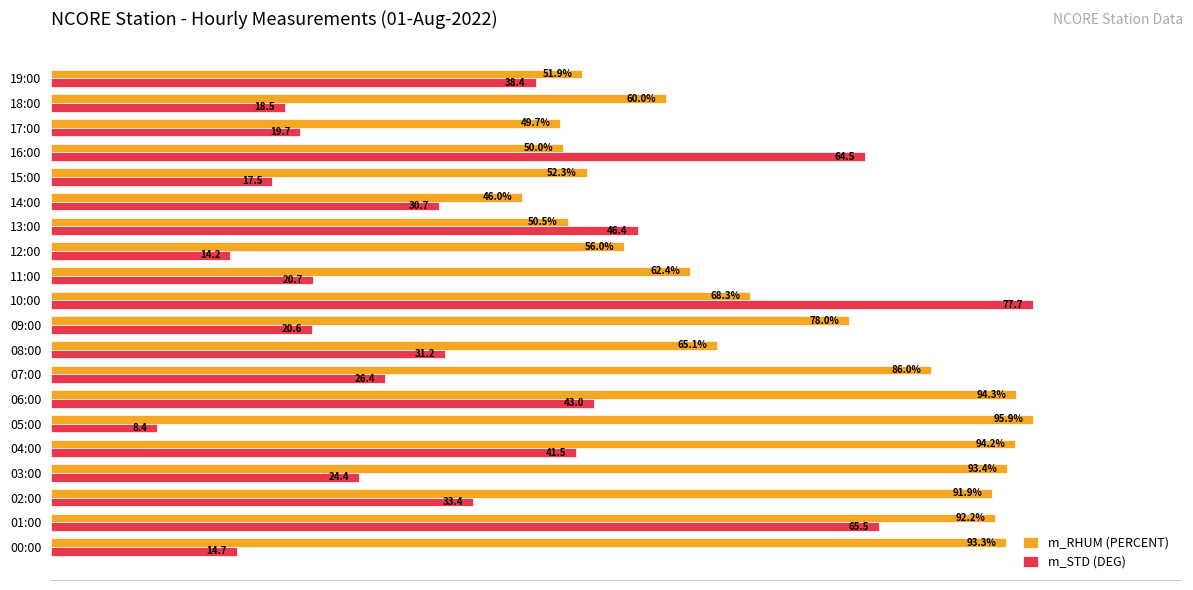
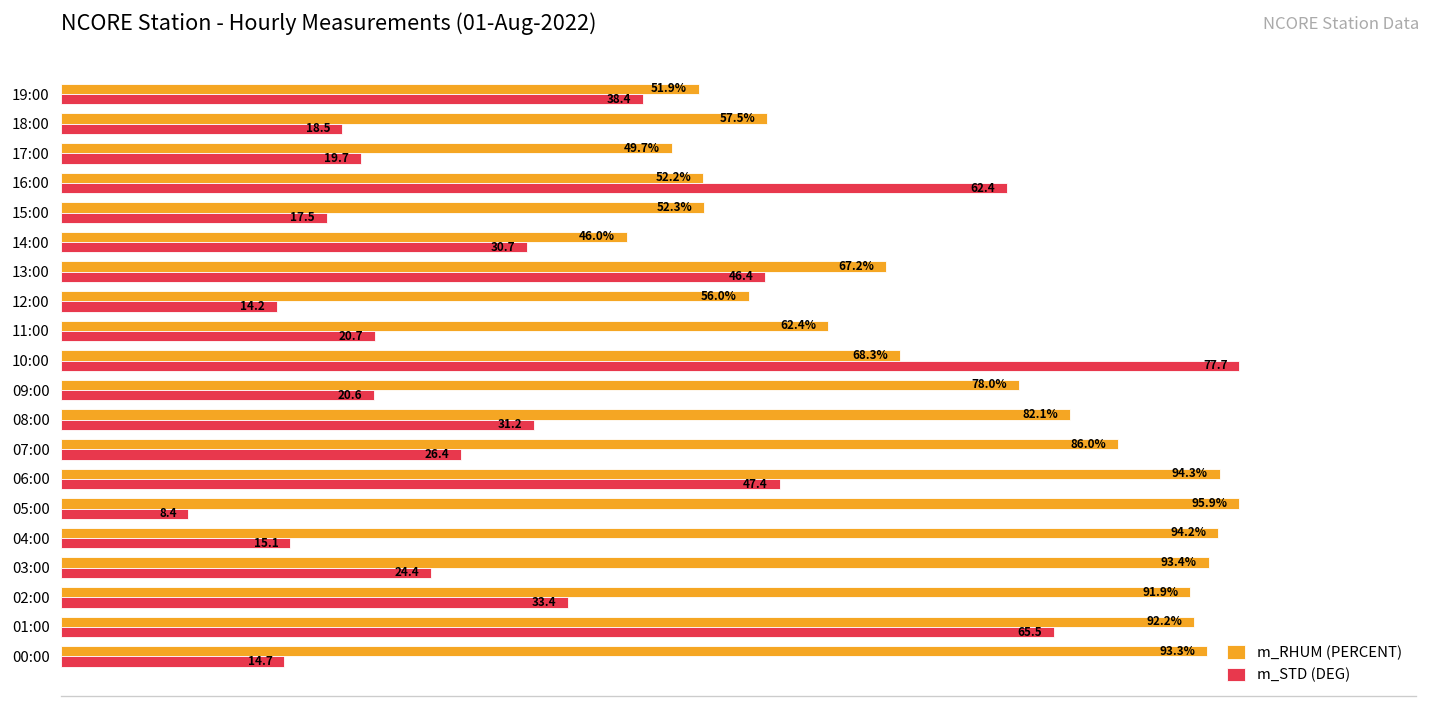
m_RHUM (PERCENT), 18:00: 60.0% -> 57.5%
m_RHUM (PERCENT), 16:00: 50.0% -> 52.2%
m_STD (DEG), 16:00: 64.5 -> 62.4
m_RHUM (PERCENT), 13:00: 50.5% -> 67.2%
m_RHUM (PERCENT), 08:00: 65.1% -> 82.1%
m_STD (DEG), 06:00: 43.0 -> 47.4
m_STD (DEG), 04:00: 41.5 -> 15.1
